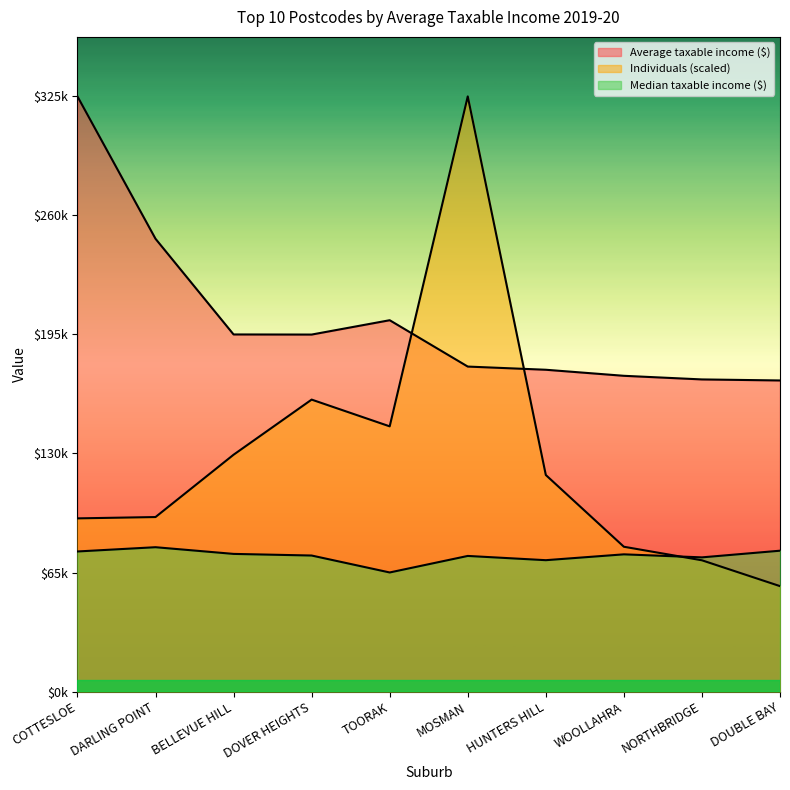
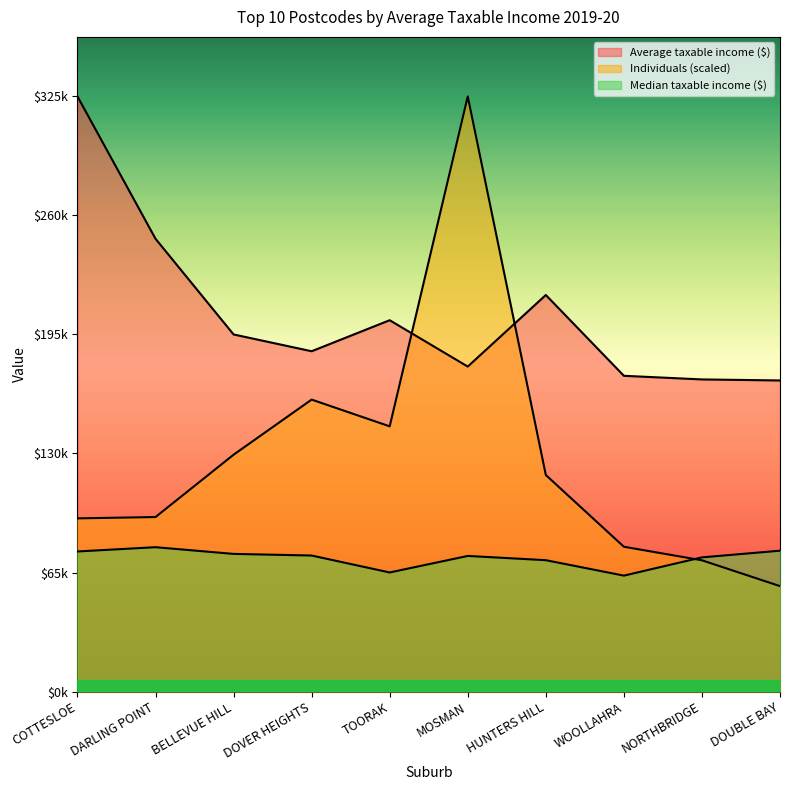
Average taxable income ($), DOVER HEIGHTS: $195000 -> $186000
Average taxable income ($), HUNTERS HILL: $176000 -> $217000
Median taxable income ($), WOOLLAHRA: $75000 -> $63000
